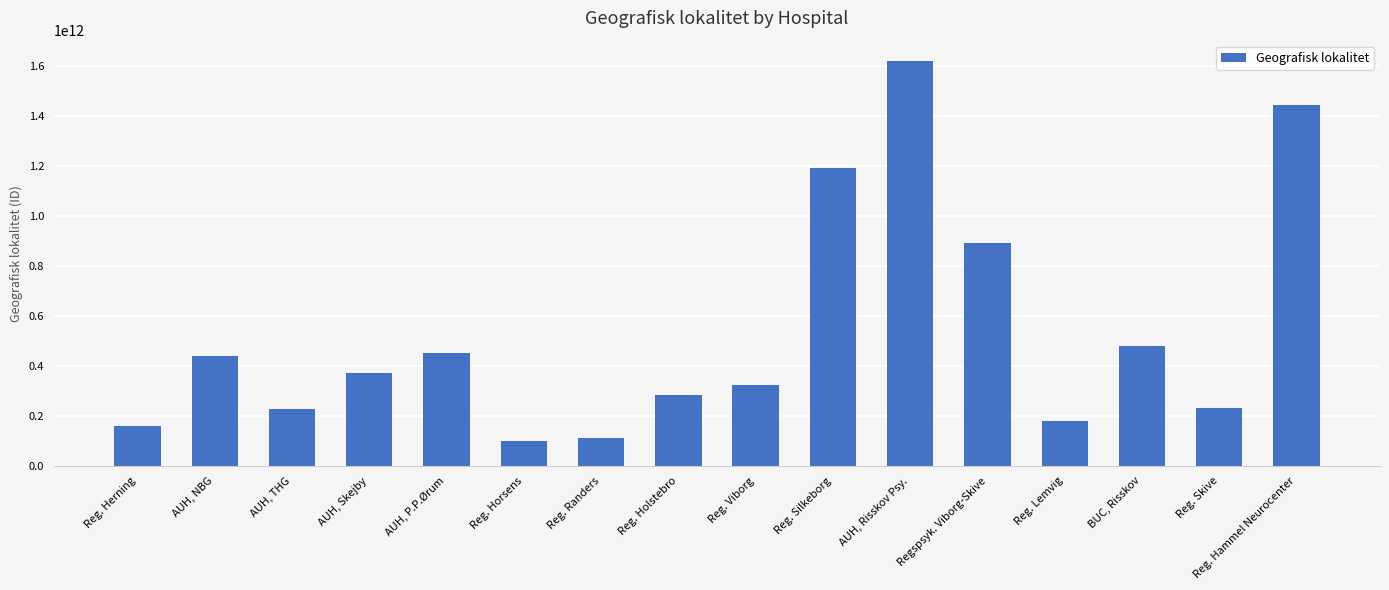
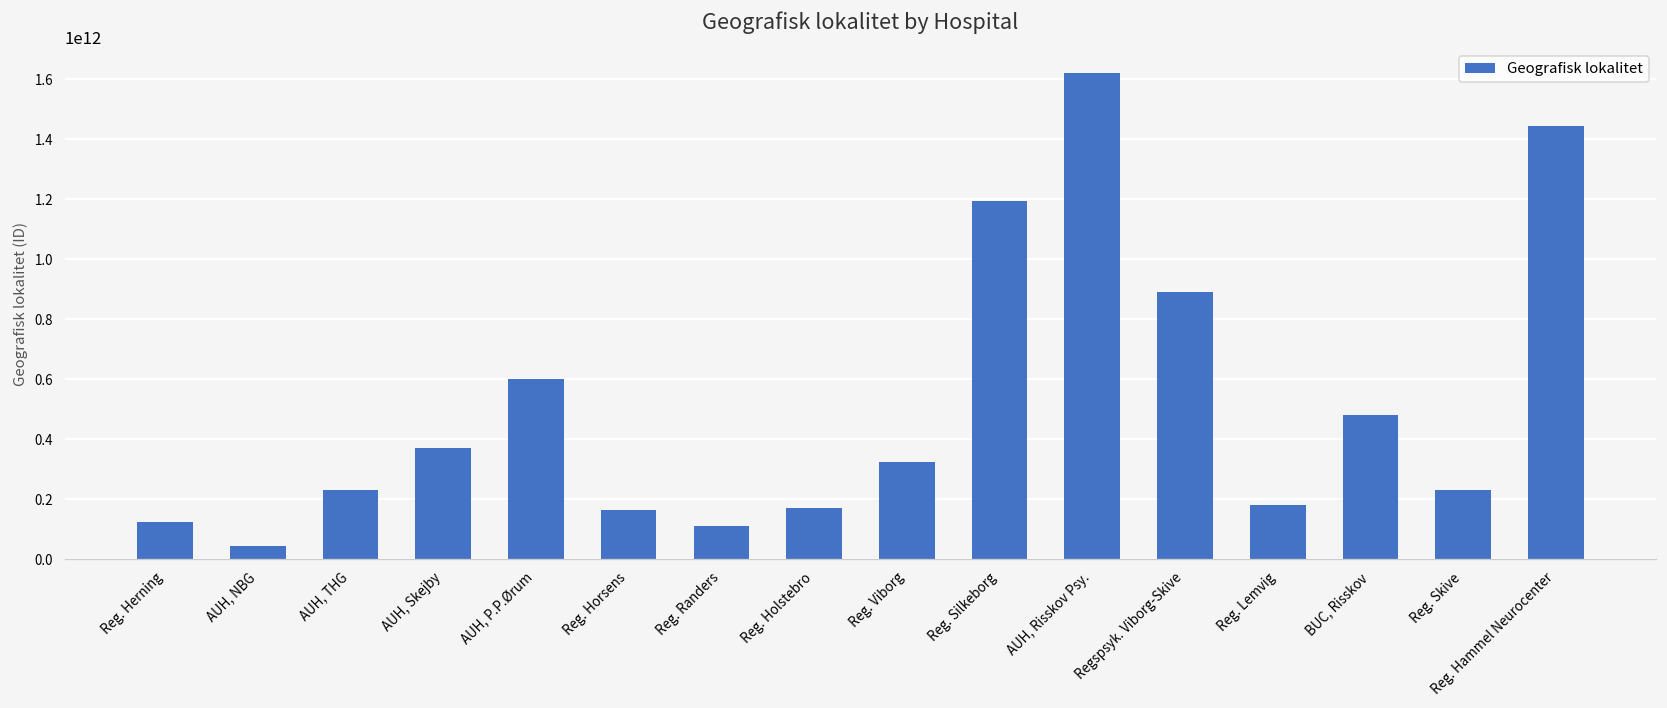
Reg. Herning: 160000000000 -> 120000000000
AUH, NBG: 440000000000 -> 40000000000
AUH, P.P.Ørum: 450000000000 -> 600000000000
Reg. Horsens: 100000000000 -> 160000000000
Reg. Holstebro: 280000000000 -> 170000000000
